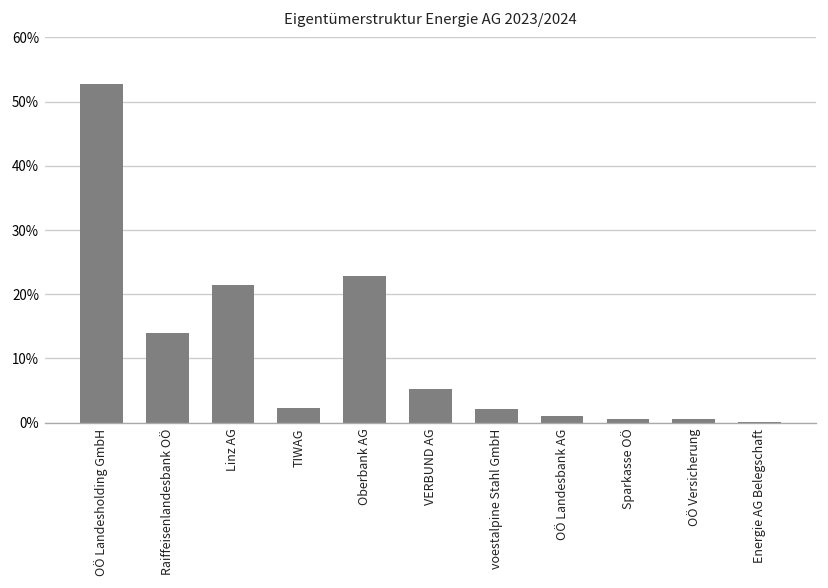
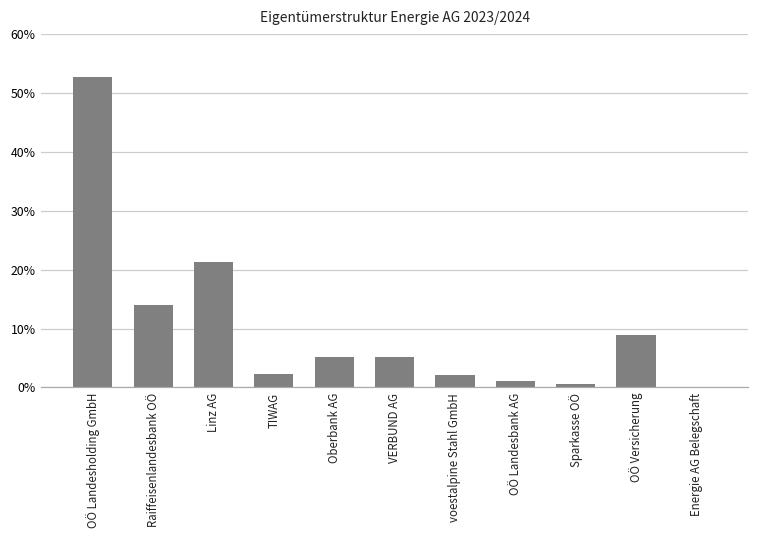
Oberbank AG: 23% -> 5%
OÖ Versicherung: 1% -> 9%
